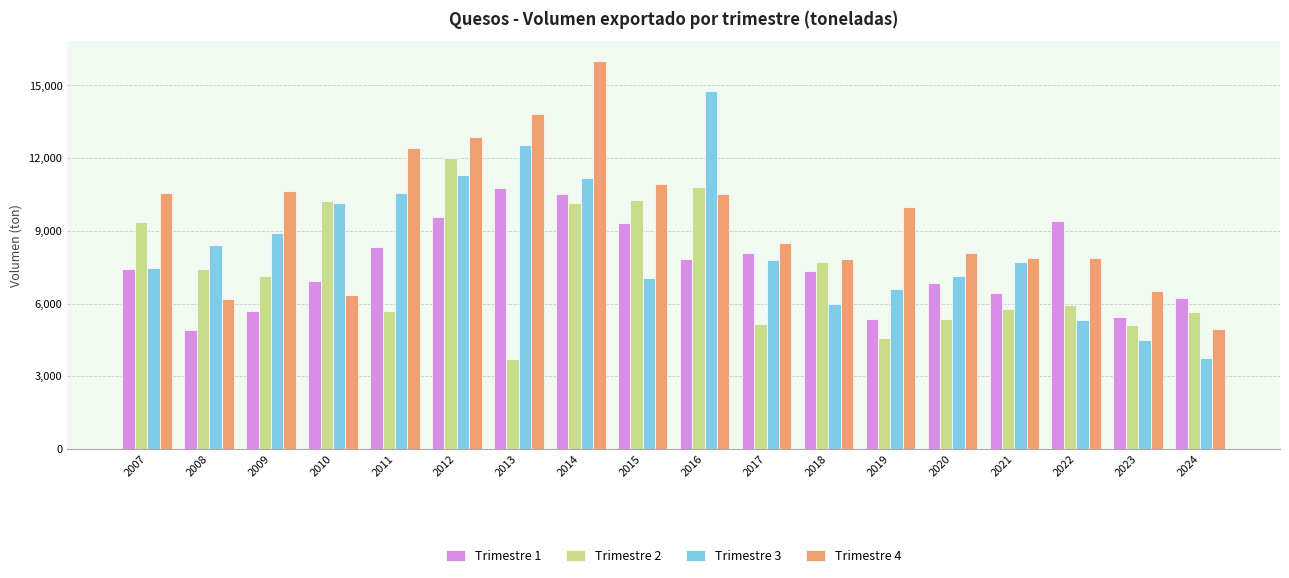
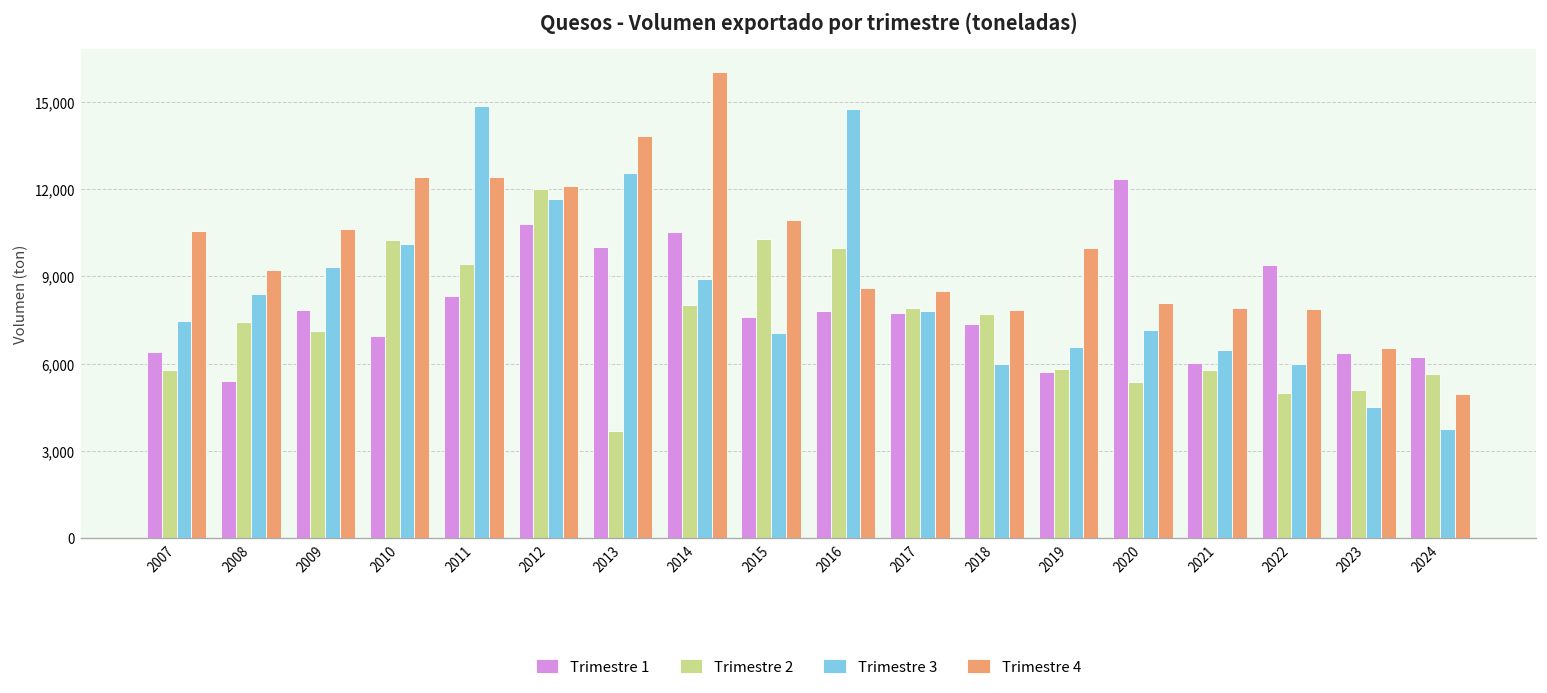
Trimestre 1, 2007: 7,400 -> 6,400
Trimestre 2, 2007: 9,400 -> 5,800
Trimestre 1, 2008: 4,900 -> 5,400
Trimestre 4, 2008: 6,200 -> 9,200
Trimestre 1, 2009: 5,700 -> 7,800
Trimestre 3, 2009: 8,900 -> 9,300
Trimestre 4, 2010: 6,400 -> 12,400
Trimestre 2, 2011: 5,700 -> 9,400
Trimestre 3, 2011: 10,600 -> 14,900
Trimestre 1, 2012: 9,600 -> 10,800
Trimestre 3, 2012: 11,300 -> 11,700
Trimestre 4, 2012: 12,900 -> 12,100
Trimestre 1, 2013: 10,800 -> 10,000
Trimestre 2, 2014: 10,100 -> 8,000
Trimestre 3, 2014: 11,200 -> 8,900
Trimestre 1, 2015: 9,300 -> 7,600
Trimestre 2, 2016: 10,800 -> 10,000
Trimestre 4, 2016: 10,500 -> 8,600
Trimestre 1, 2017: 8,100 -> 7,700
Trimestre 2, 2017: 5,100 -> 7,900
Trimestre 1, 2019: 5,300 -> 5,700
Trimestre 2, 2019: 4,600 -> 5,800
Trimestre 1, 2020: 6,800 -> 12,300
Trimestre 1, 2021: 6,400 -> 6,000
Trimestre 3, 2021: 7,700 -> 6,500
Trimestre 2, 2022: 5,900 -> 5,000
Trimestre 3, 2022: 5,300 -> 6,000
Trimestre 1, 2023: 5,400 -> 6,400
